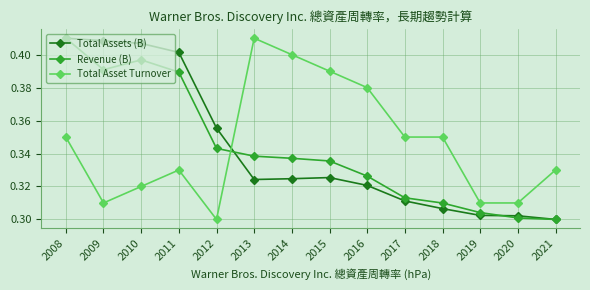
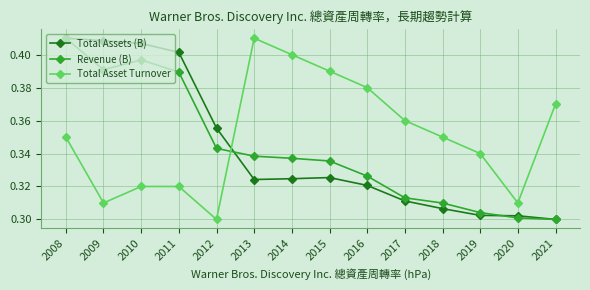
Total Asset Turnover, 2011: 0.33 -> 0.32
Total Asset Turnover, 2017: 0.35 -> 0.36
Total Asset Turnover, 2019: 0.31 -> 0.34
Total Asset Turnover, 2021: 0.33 -> 0.37
